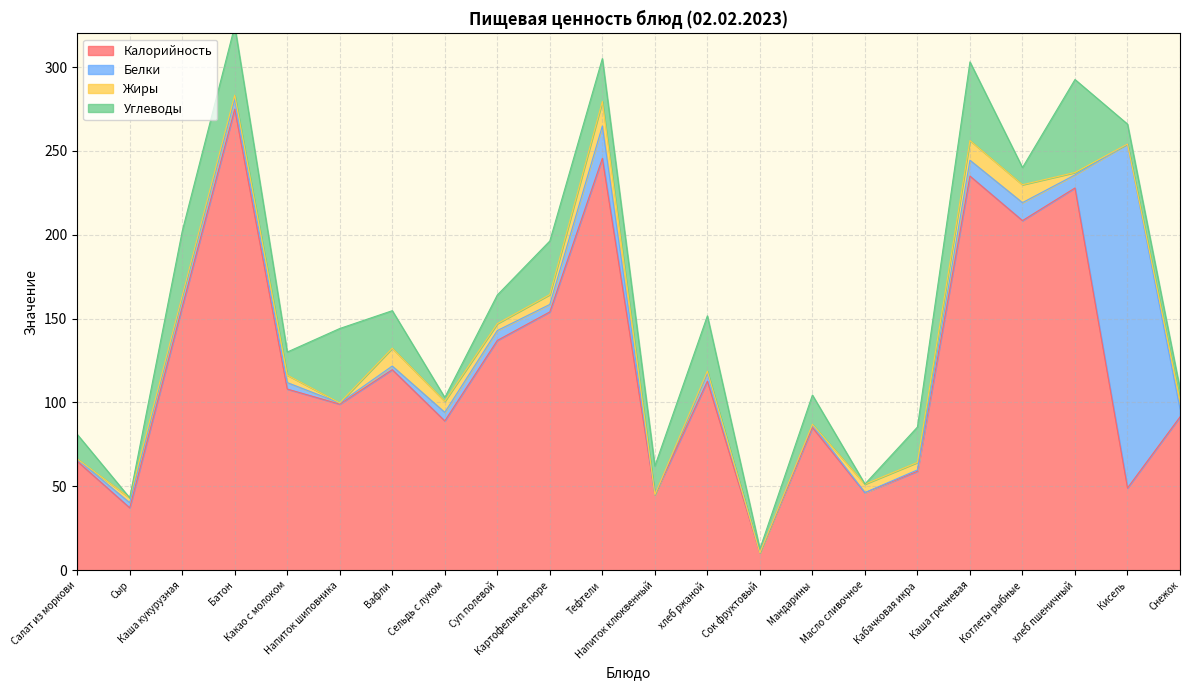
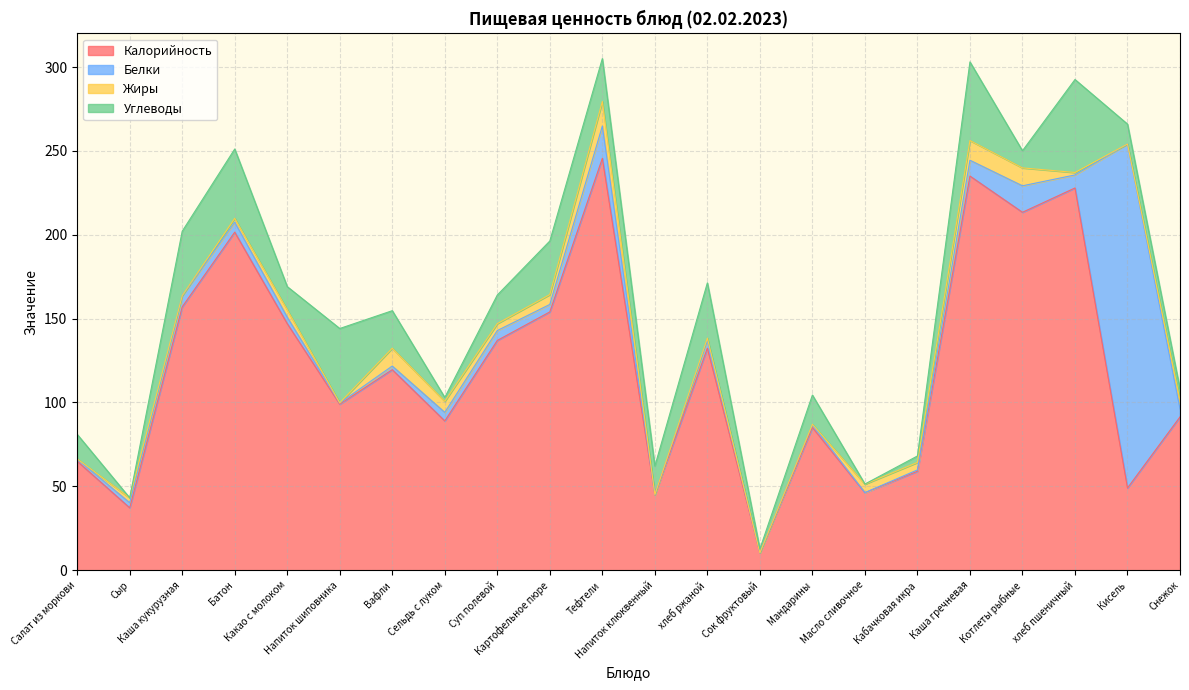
Калорийность, Батон: 275 -> 202
Калорийность, Какао с молоком: 108 -> 147
Калорийность, хлеб ржаной: 113 -> 132
Углеводы, Кабачковая икра: 21 -> 4
Калорийность, Котлеты рыбные: 208 -> 213
Белки, Котлеты рыбные: 11 -> 16
